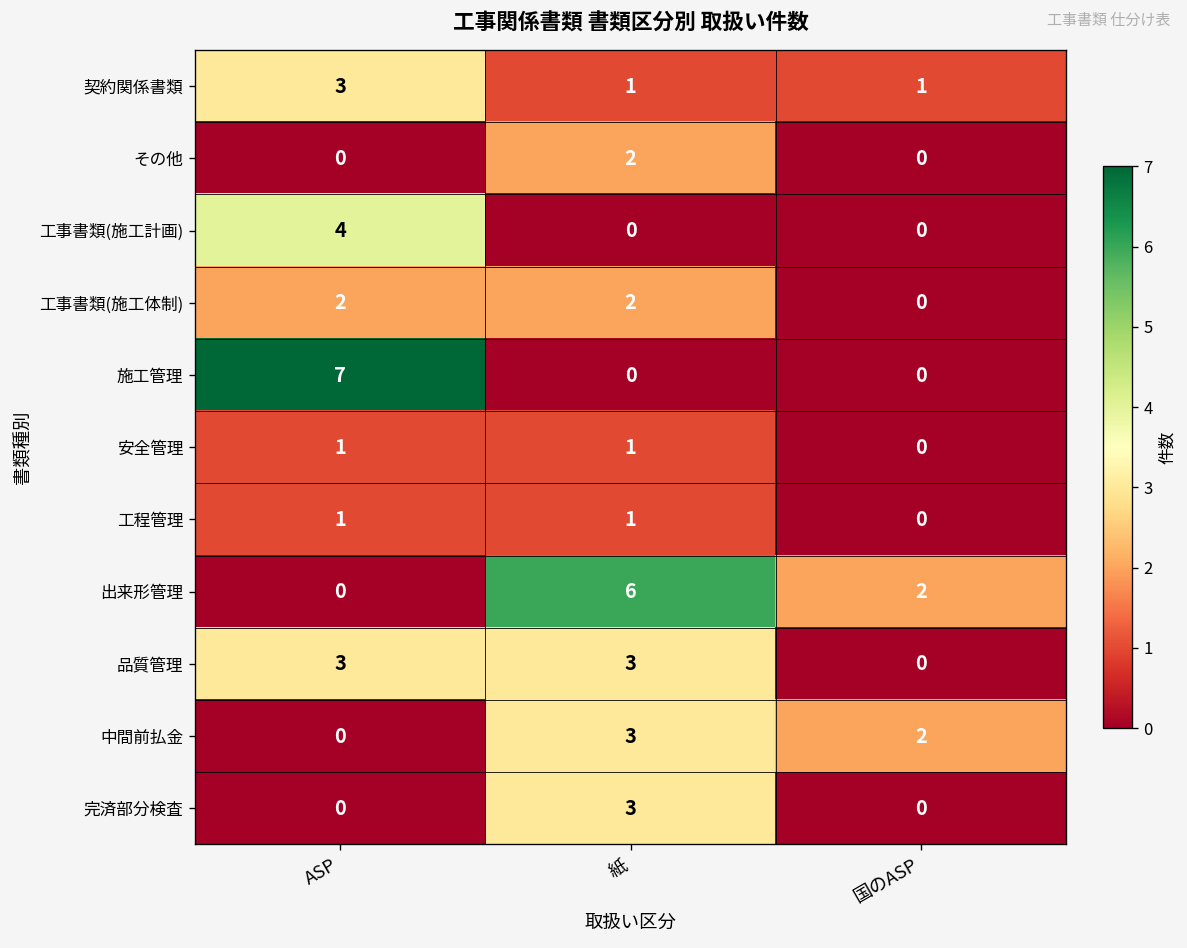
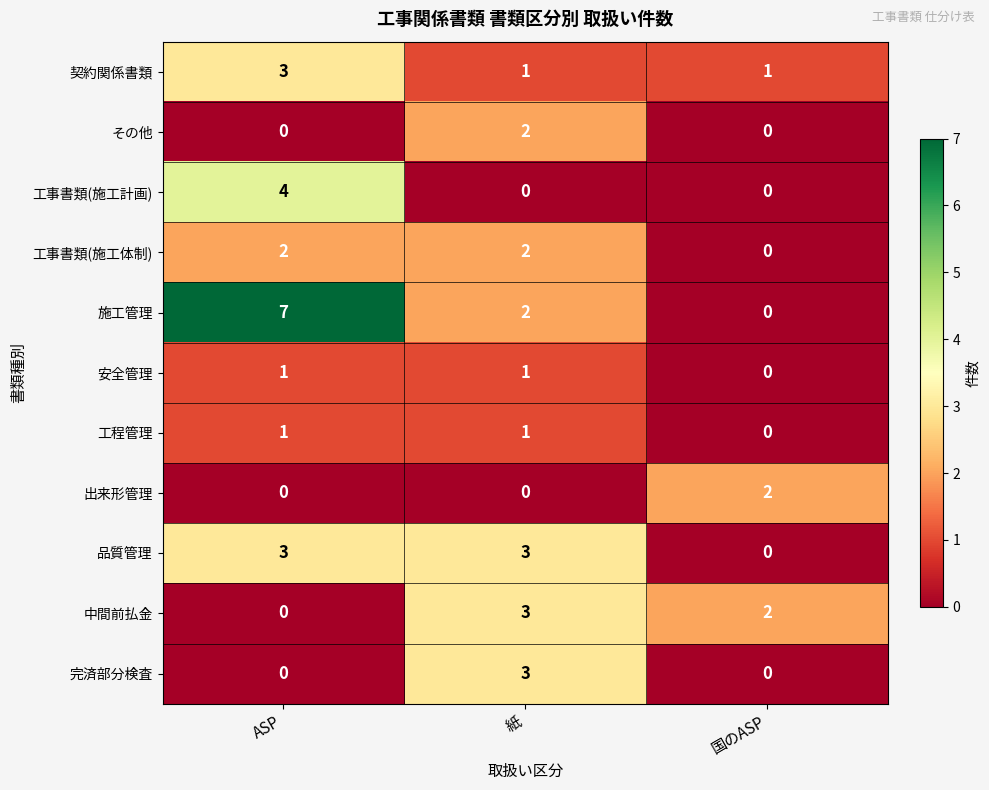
施工管理, 紙: 0 -> 2
出来形管理, 紙: 6 -> 0
